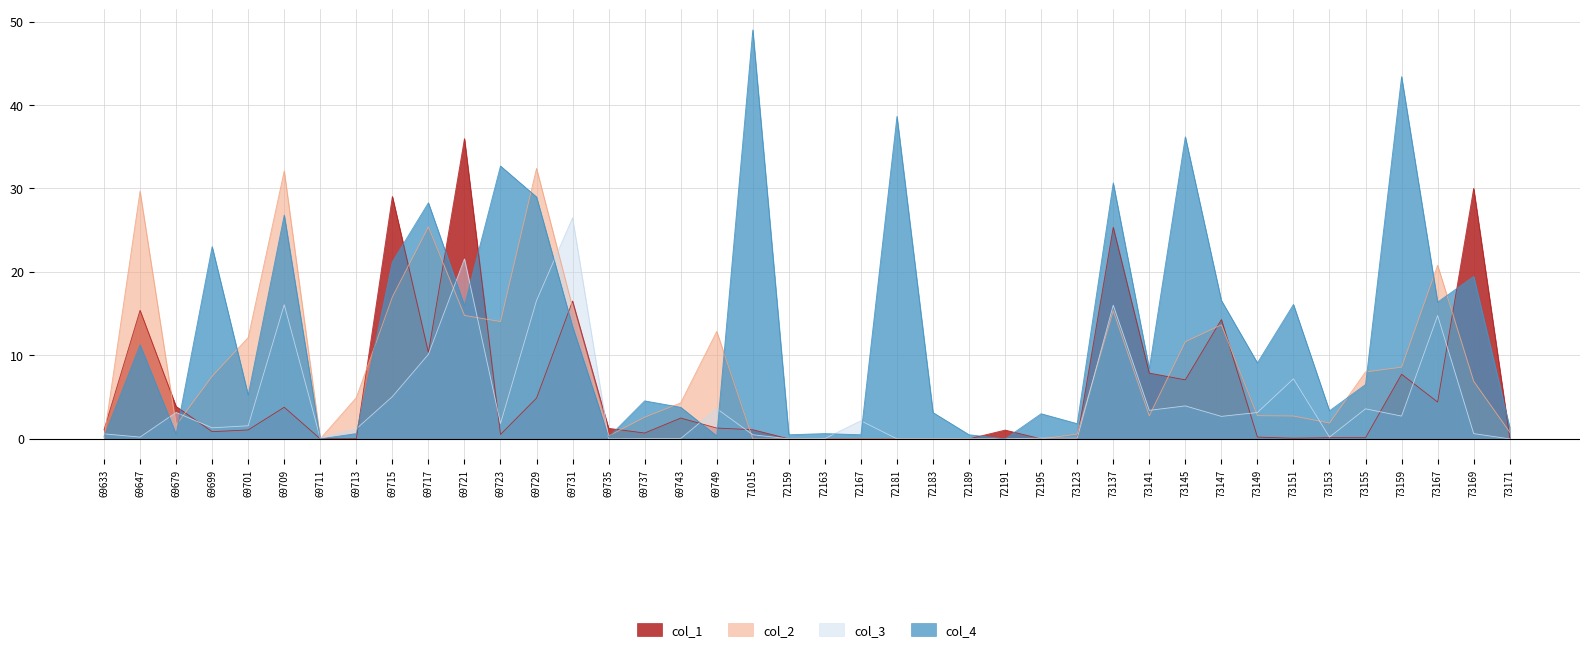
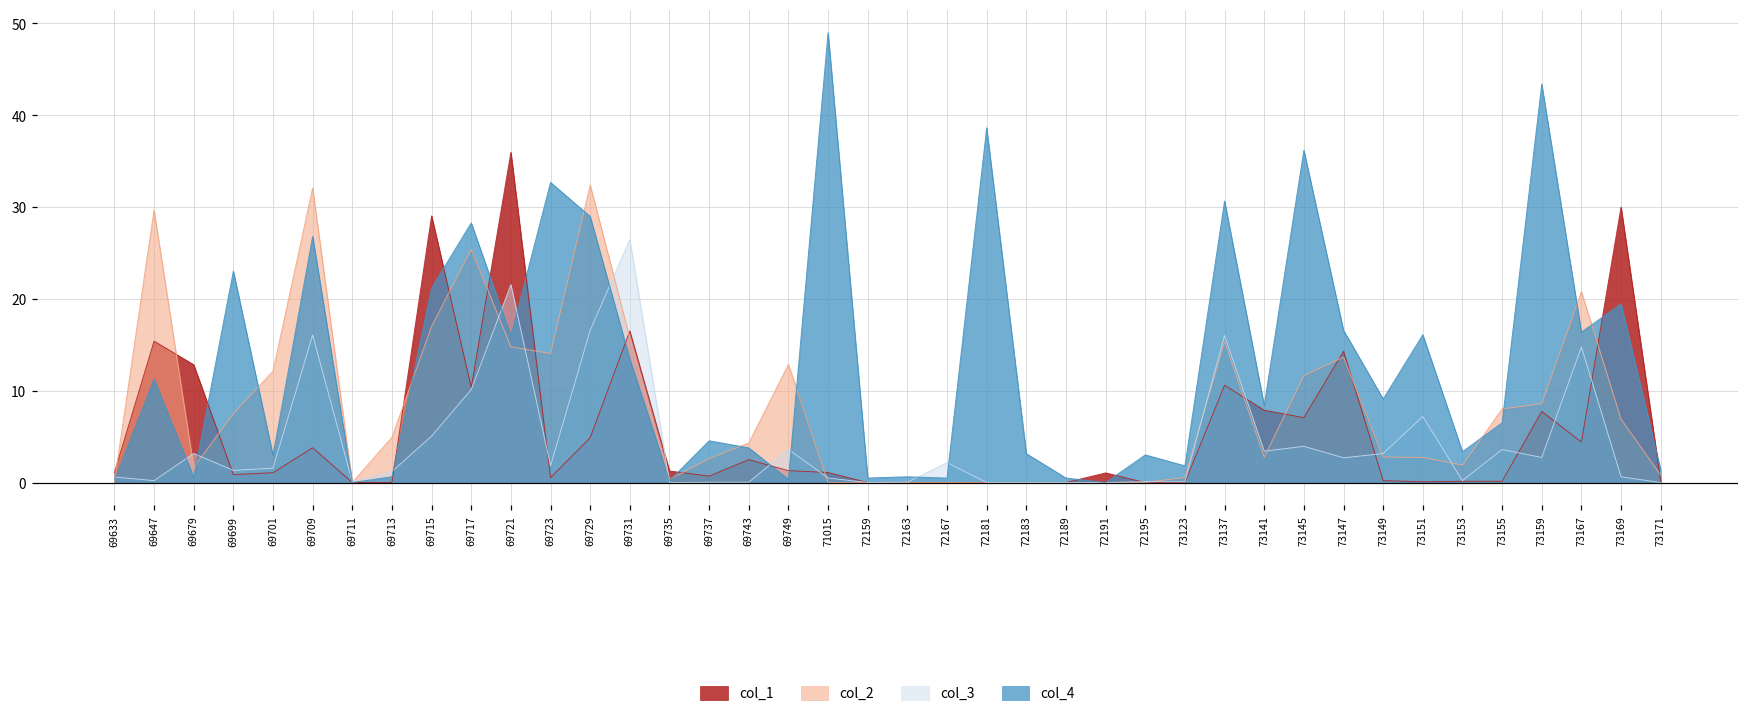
col_1, 69679: 4 -> 13
col_4, 69701: 5 -> 3
col_1, 73137: 25 -> 11
